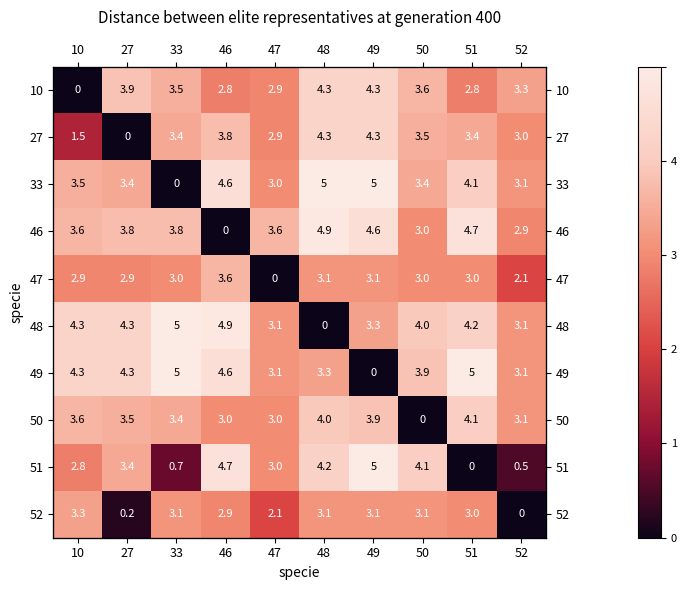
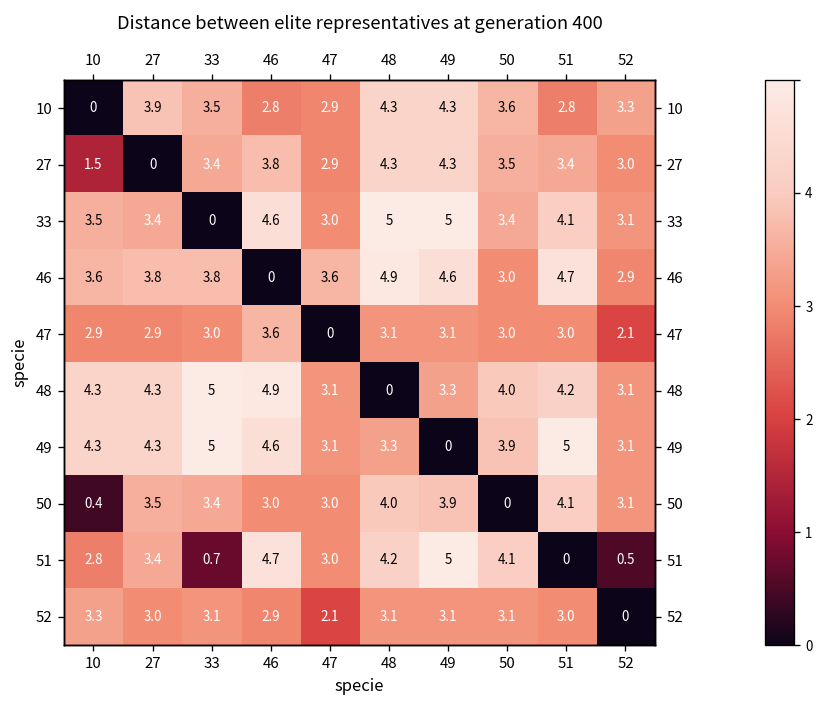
50, 10: 3.6 -> 0.4
52, 27: 0.2 -> 3.0
